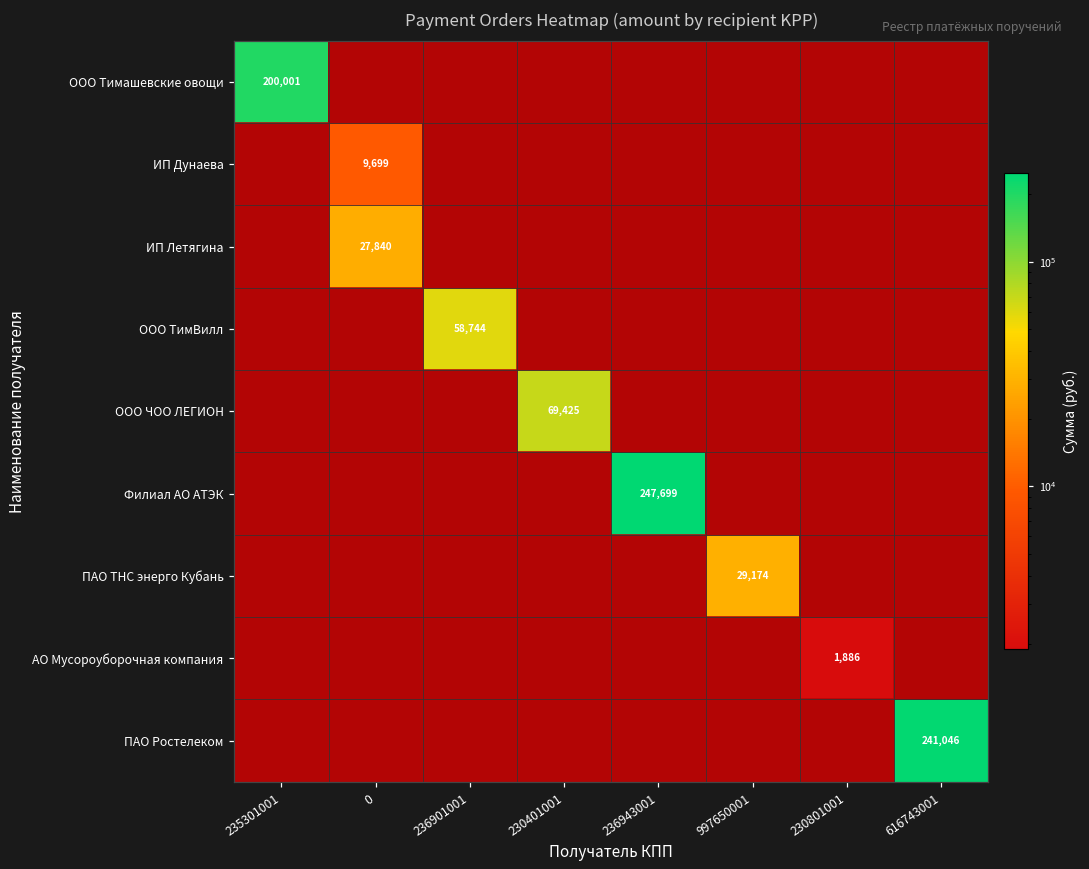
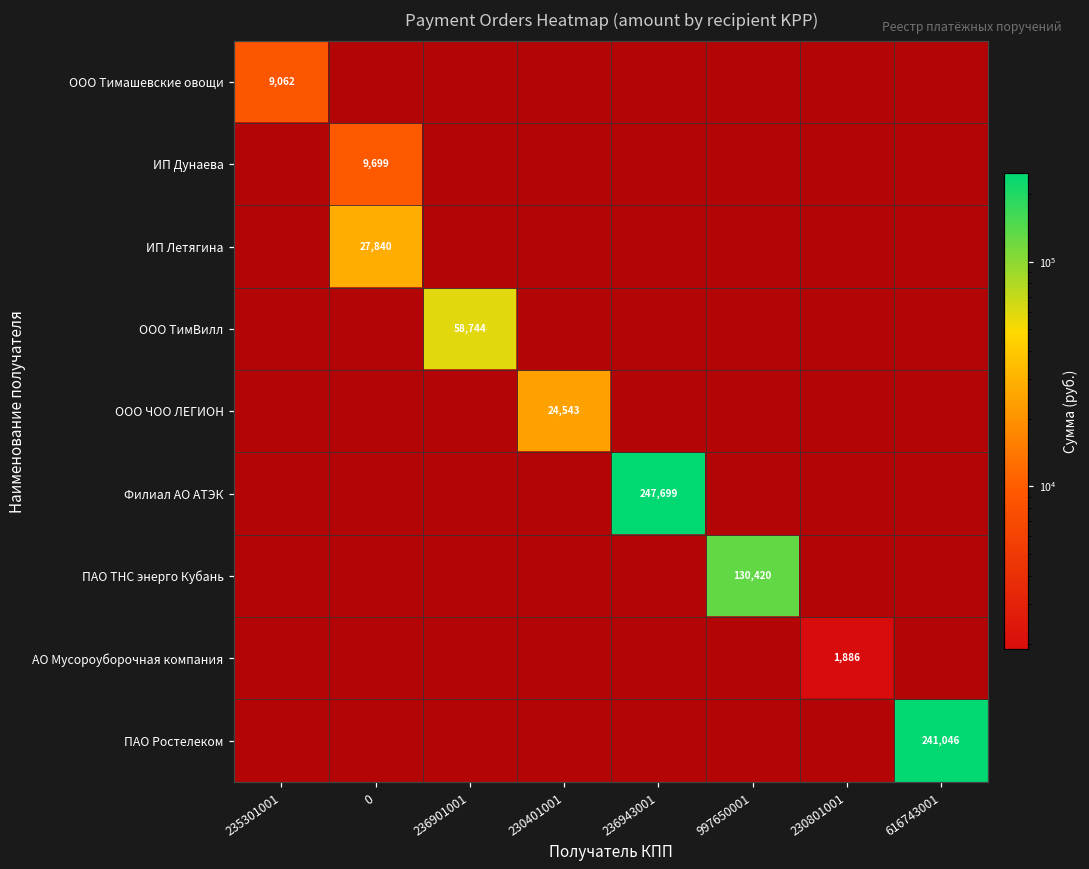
ООО Тимашевские овощи, 235301001: 200,001 -> 9,062
ООО ЧОО ЛЕГИОН, 230401001: 69,425 -> 24,543
ПАО ТНС энерго Кубань, 997650001: 29,174 -> 130,420
